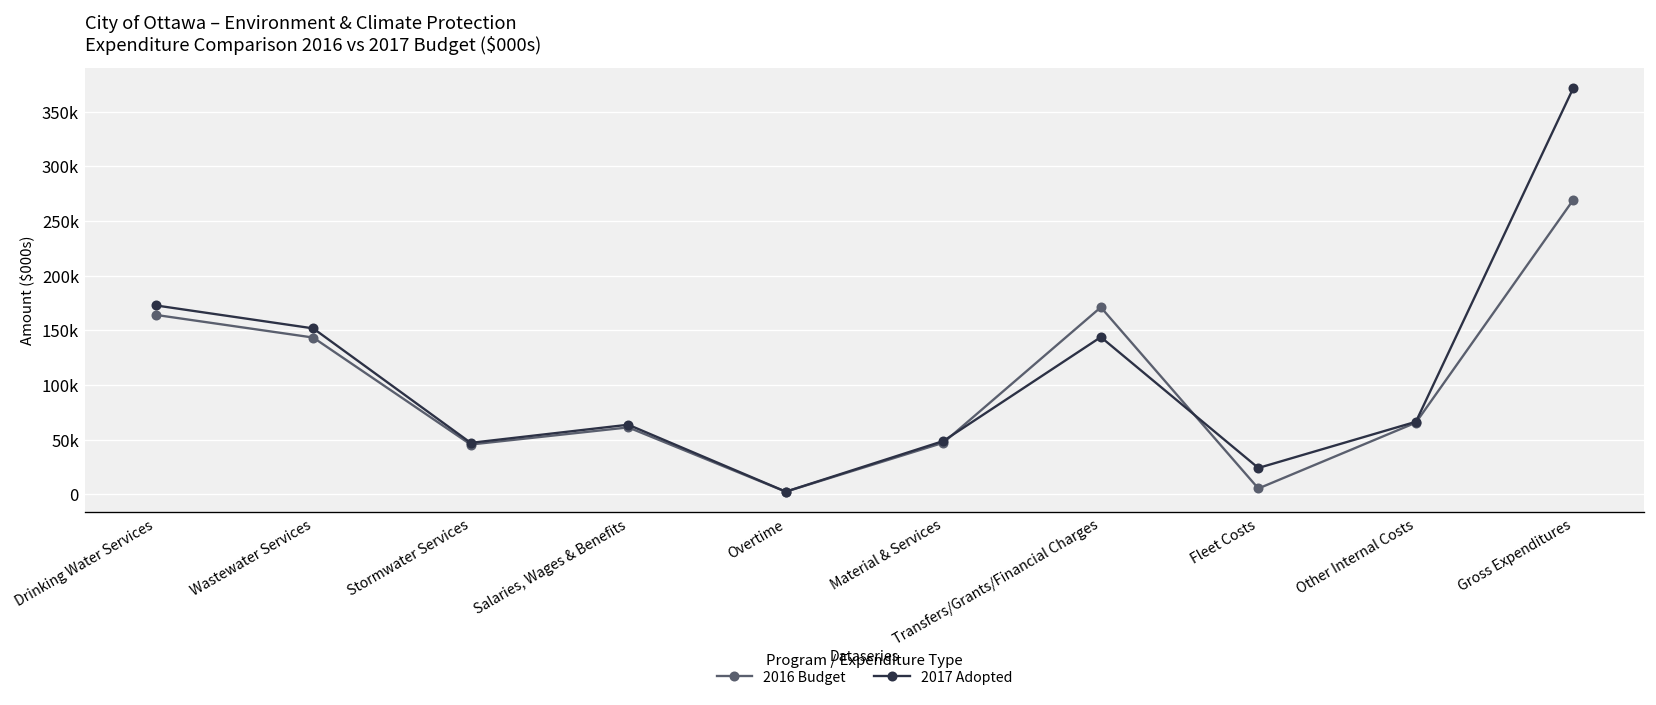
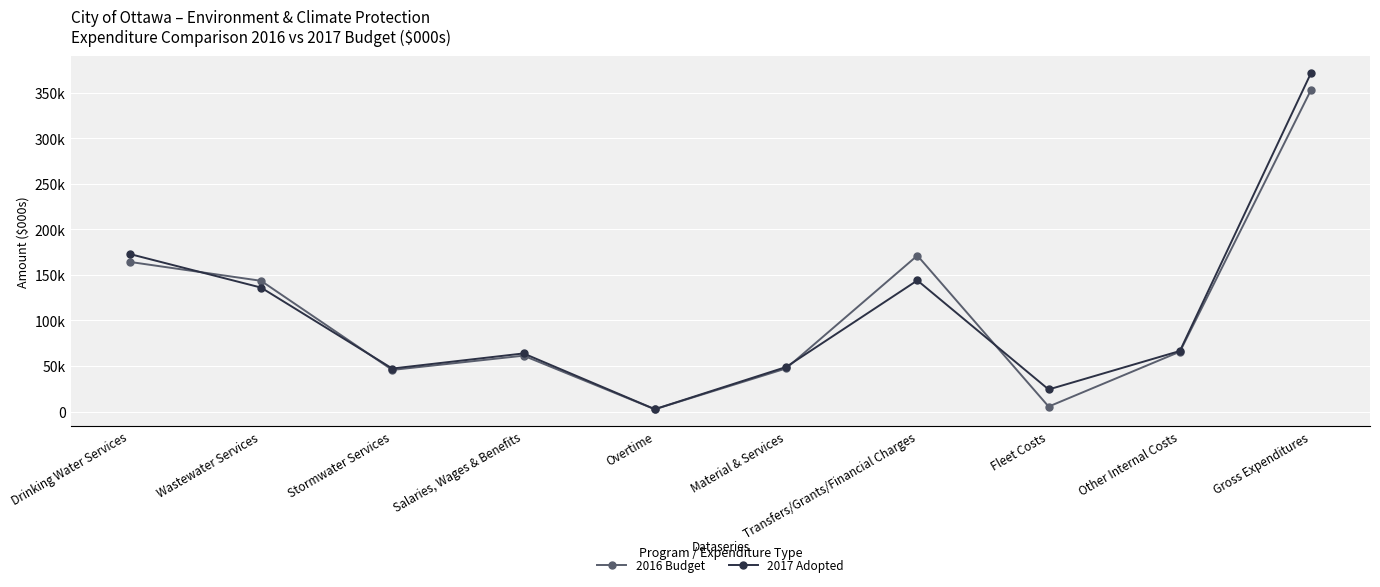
2017 Adopted, Wastewater Services: 150000 -> 140000
2016 Budget, Gross Expenditures: 270000 -> 350000
